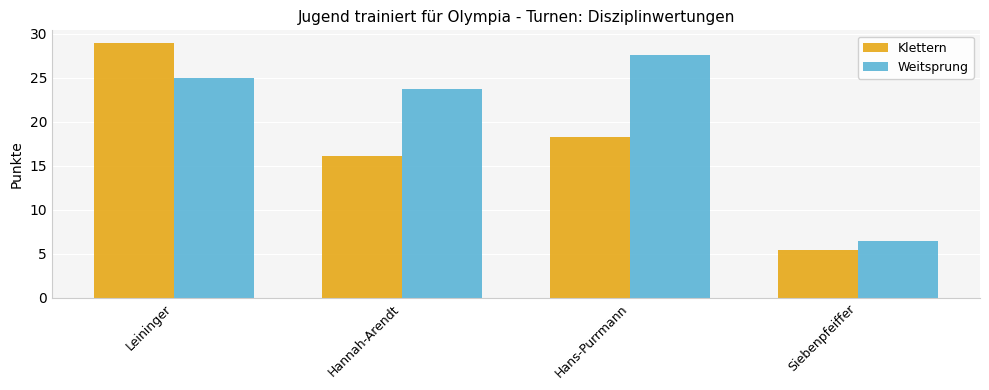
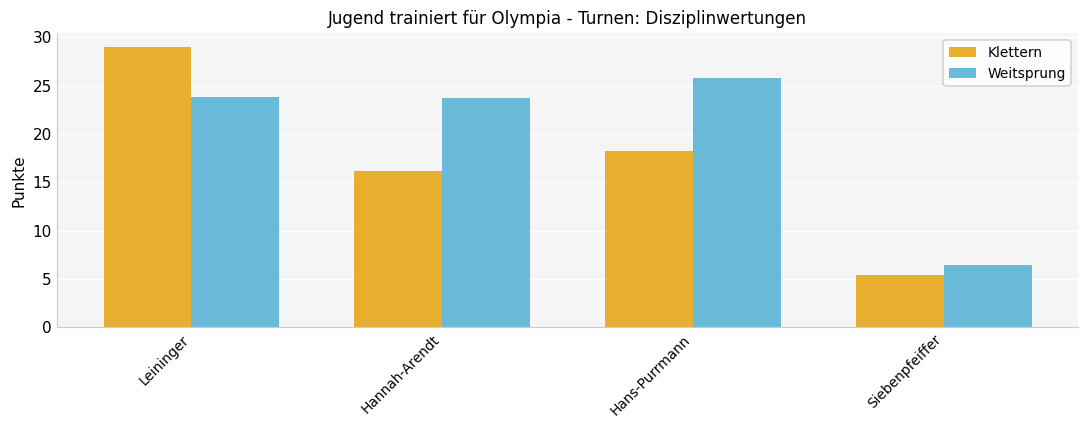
Weitsprung, Leininger: 25 -> 24
Weitsprung, Hans-Purrmann: 28 -> 26
